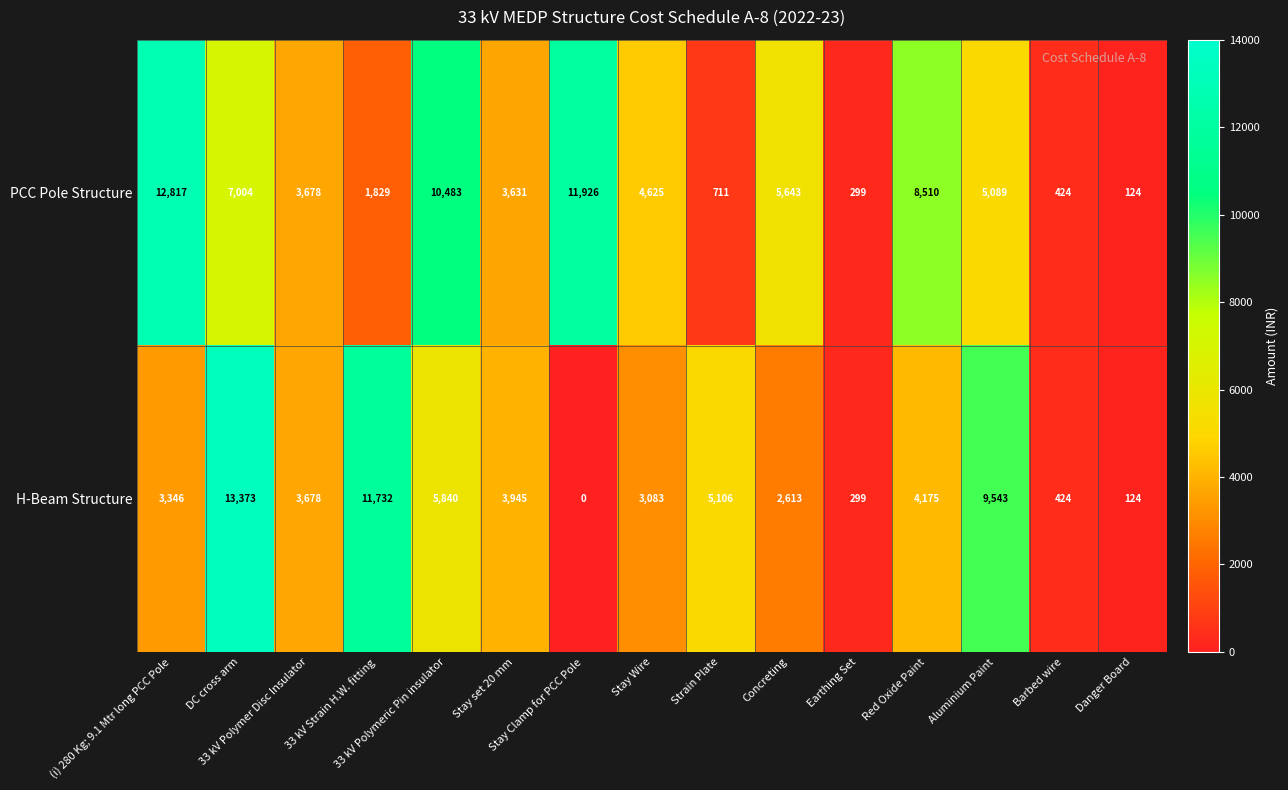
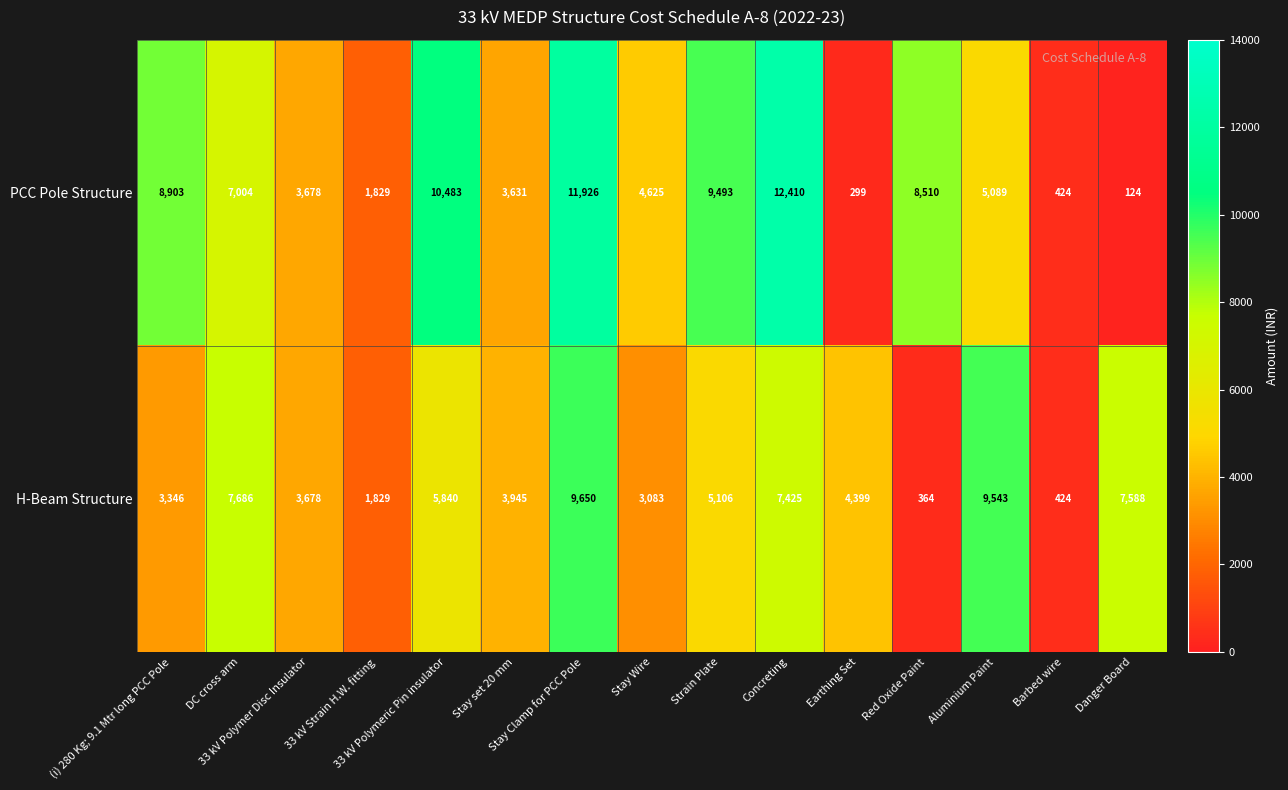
PCC Pole Structure, (i) 280 Kg; 9.1 Mtr long PCC Pole: 12,817 -> 8,903
PCC Pole Structure, Strain Plate: 711 -> 9,493
PCC Pole Structure, Concreting: 5,643 -> 12,410
H-Beam Structure, DC cross arm: 13,373 -> 7,686
H-Beam Structure, 33 kV Strain H.W. fitting: 11,732 -> 1,829
H-Beam Structure, Stay Clamp for PCC Pole: 0 -> 9,650
H-Beam Structure, Concreting: 2,613 -> 7,425
H-Beam Structure, Earthing Set: 299 -> 4,399
H-Beam Structure, Red Oxide Paint: 4,175 -> 364
H-Beam Structure, Danger Board: 124 -> 7,588
